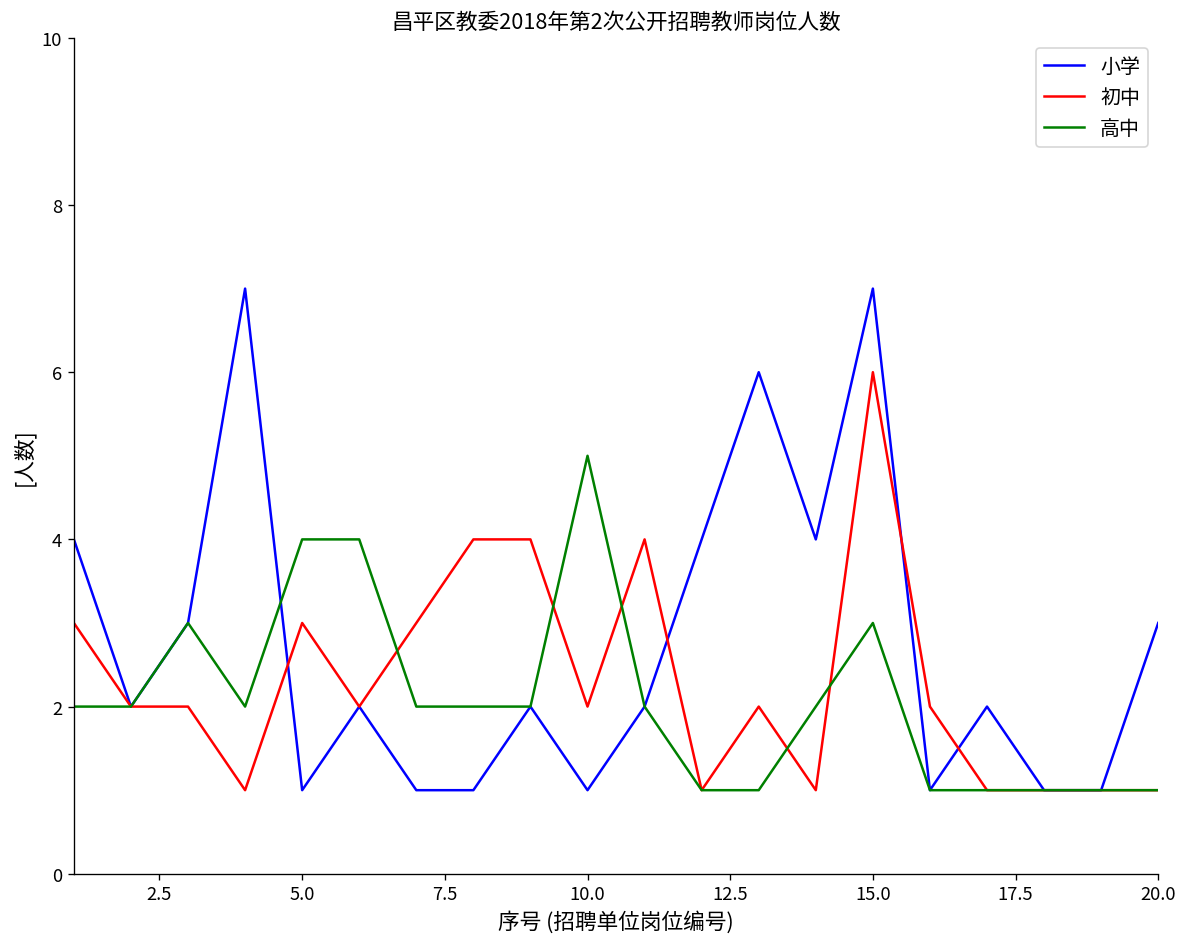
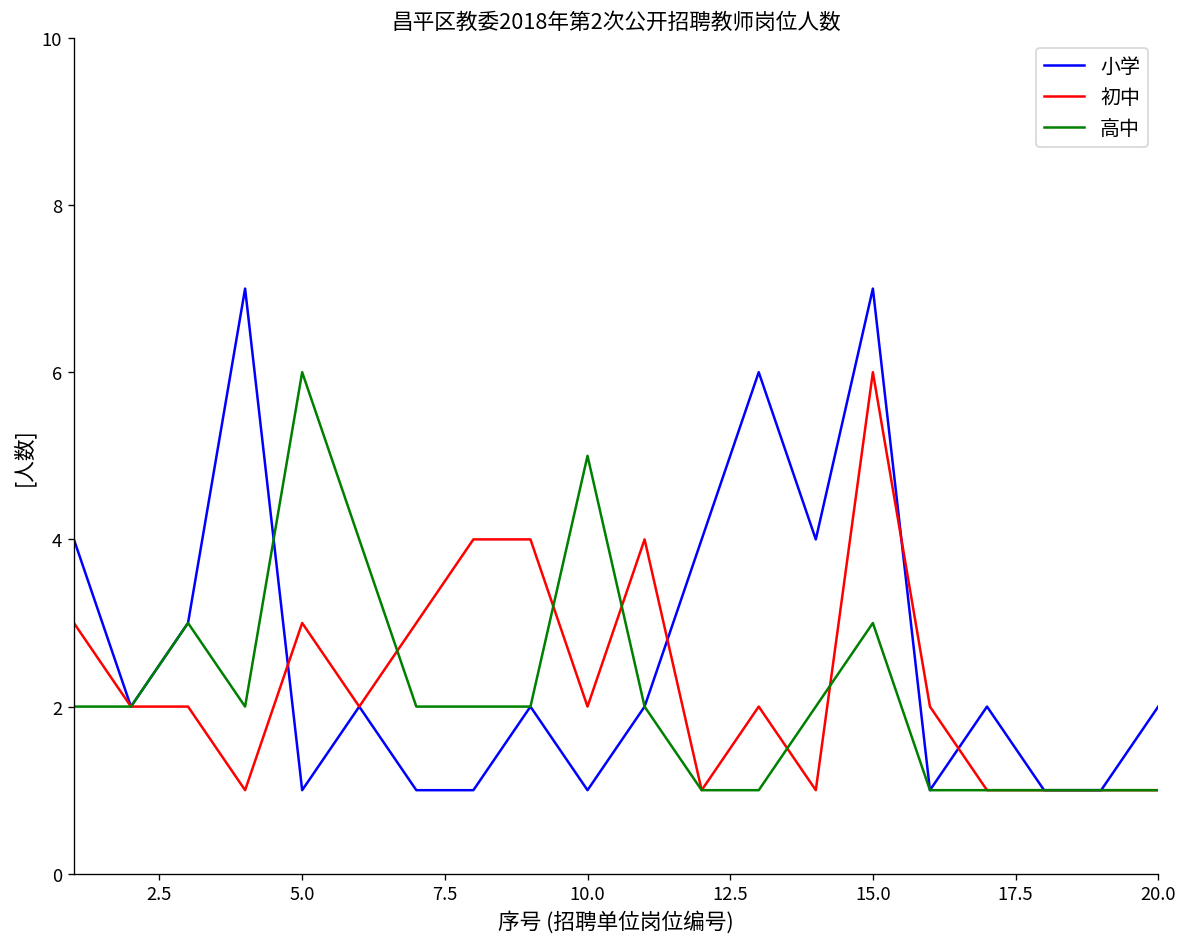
高中, 5.0: 4 -> 6
小学, 20.0: 3 -> 2
